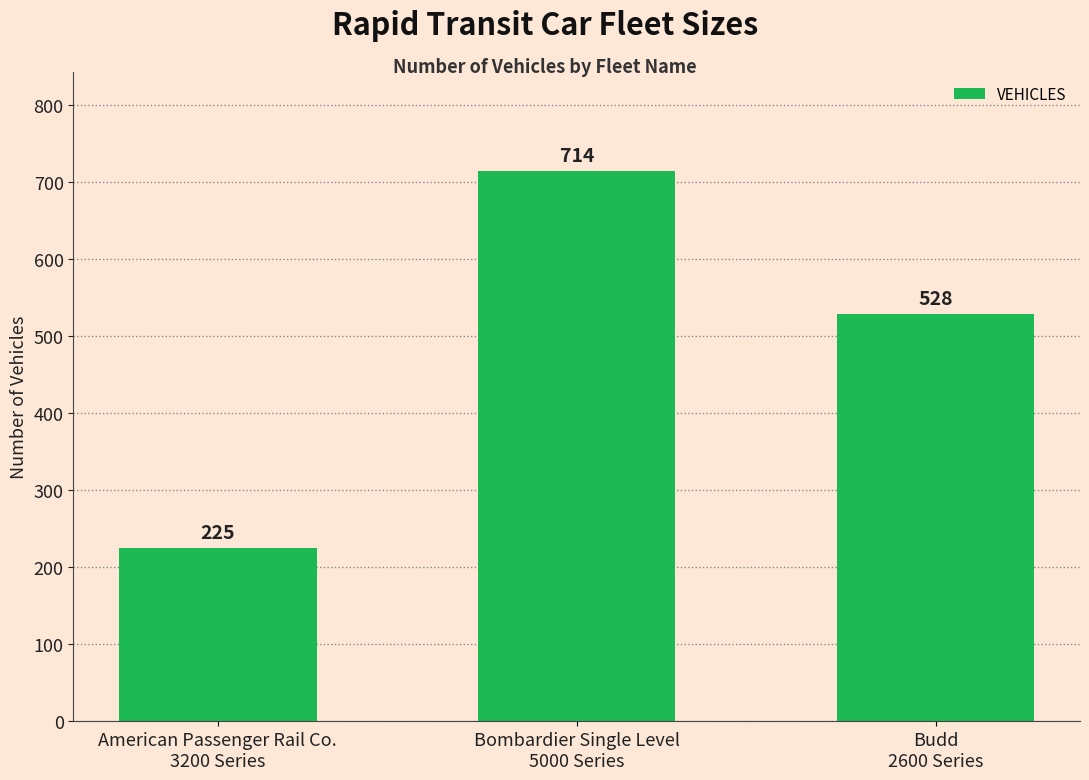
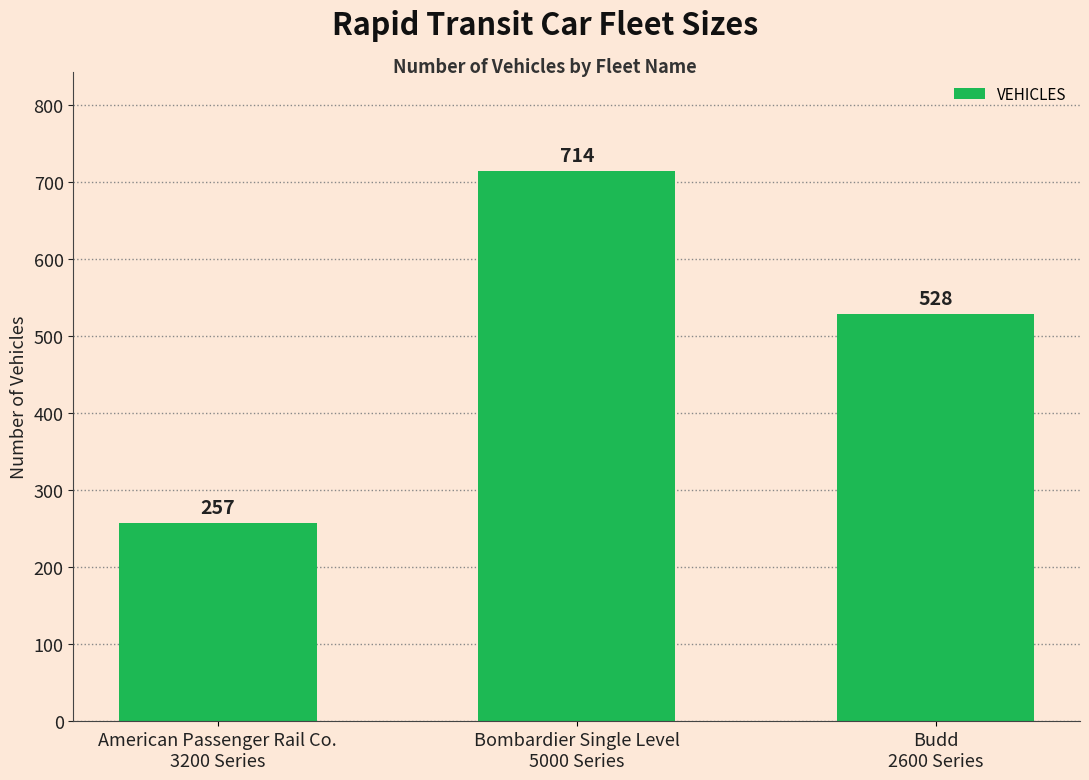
American Passenger Rail Co. 3200 Series: 225 -> 257
